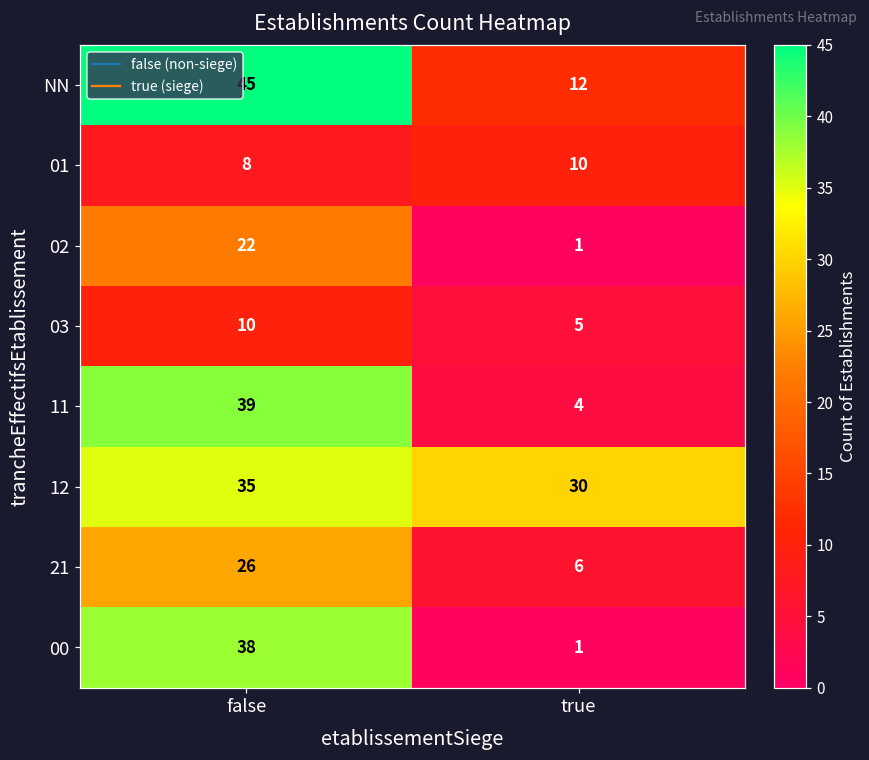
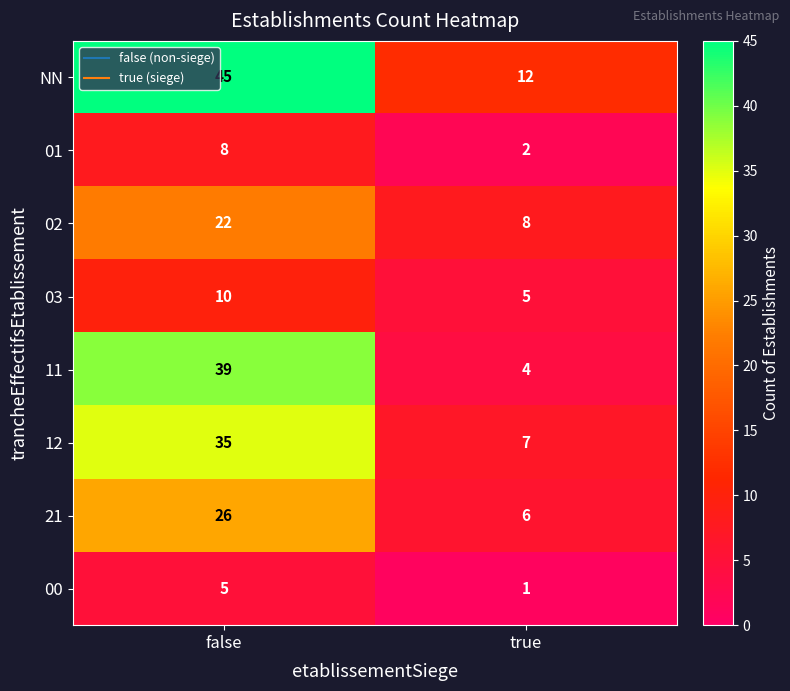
01, true: 10 -> 2
02, true: 1 -> 8
12, true: 30 -> 7
00, false: 38 -> 5
